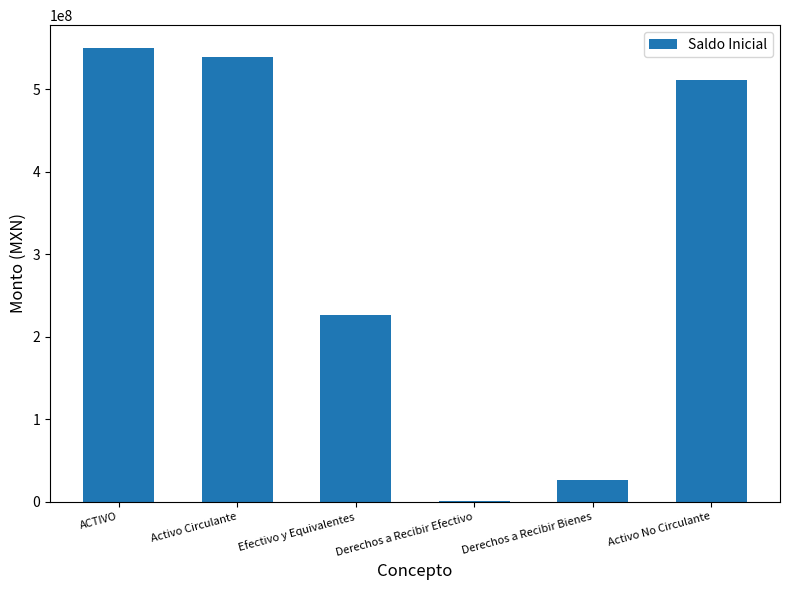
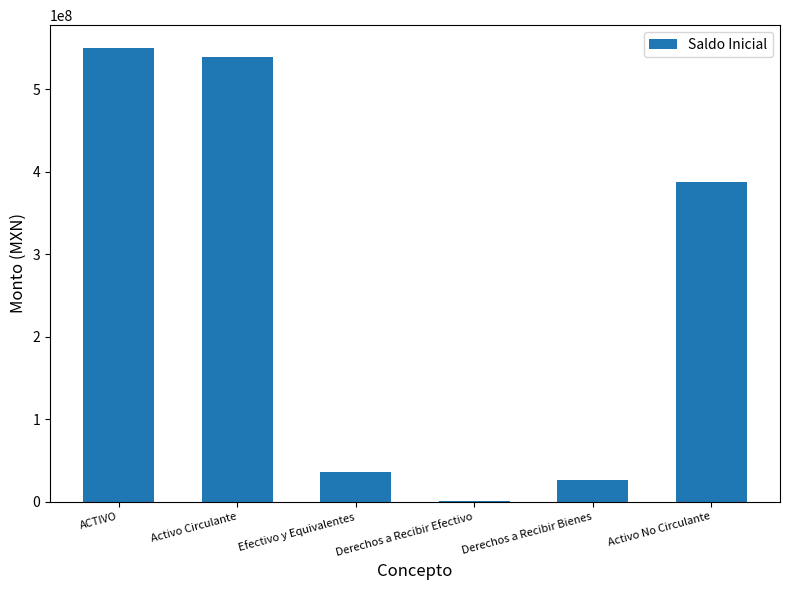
Efectivo y Equivalentes: 230000000 -> 40000000
Activo No Circulante: 510000000 -> 390000000
